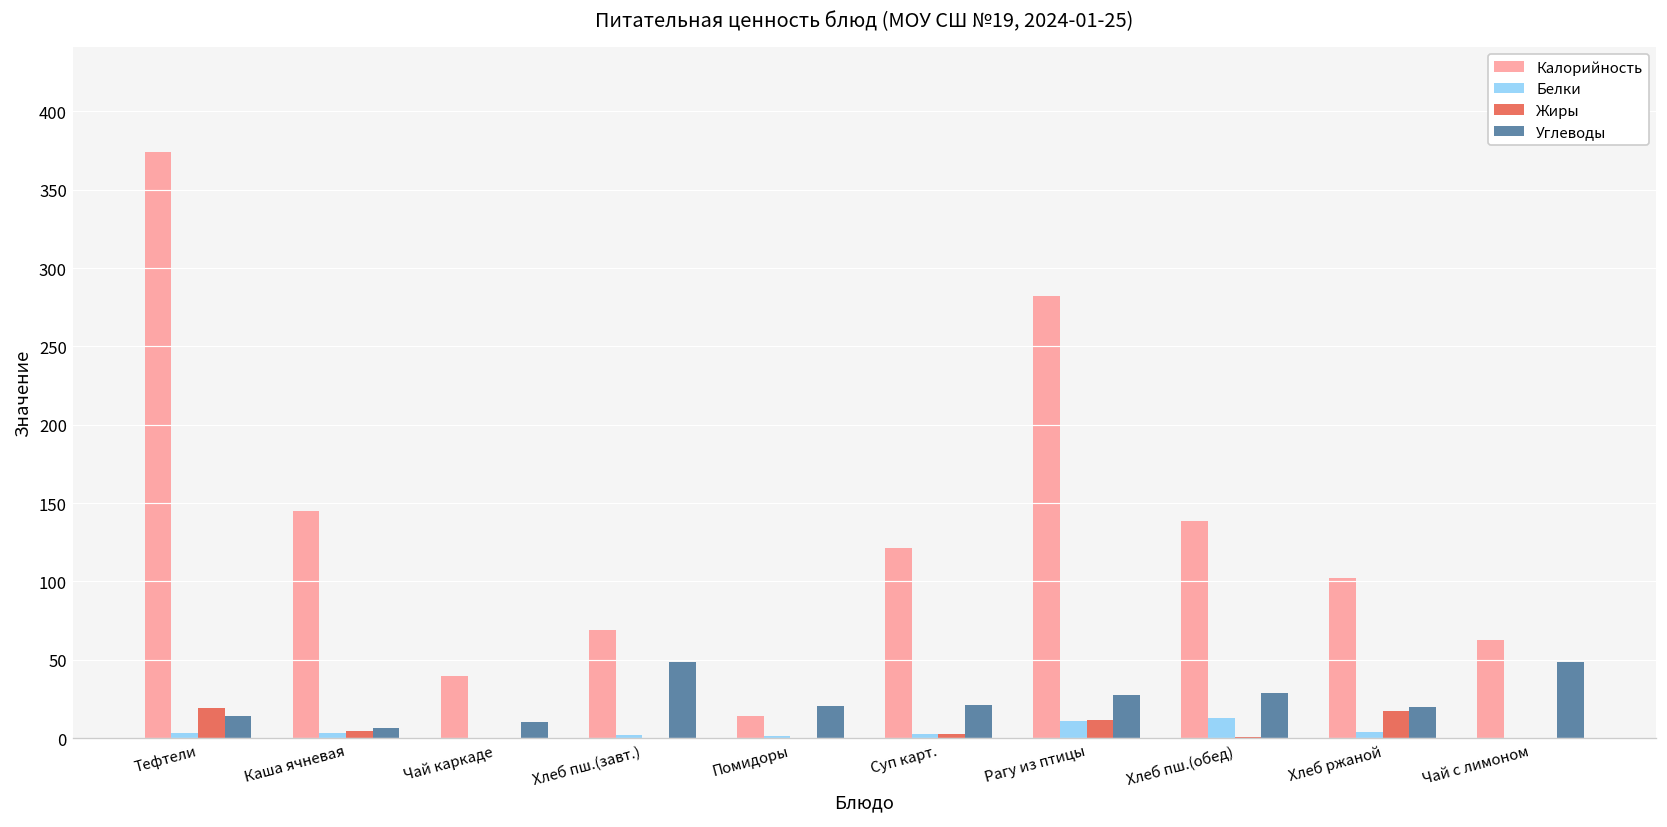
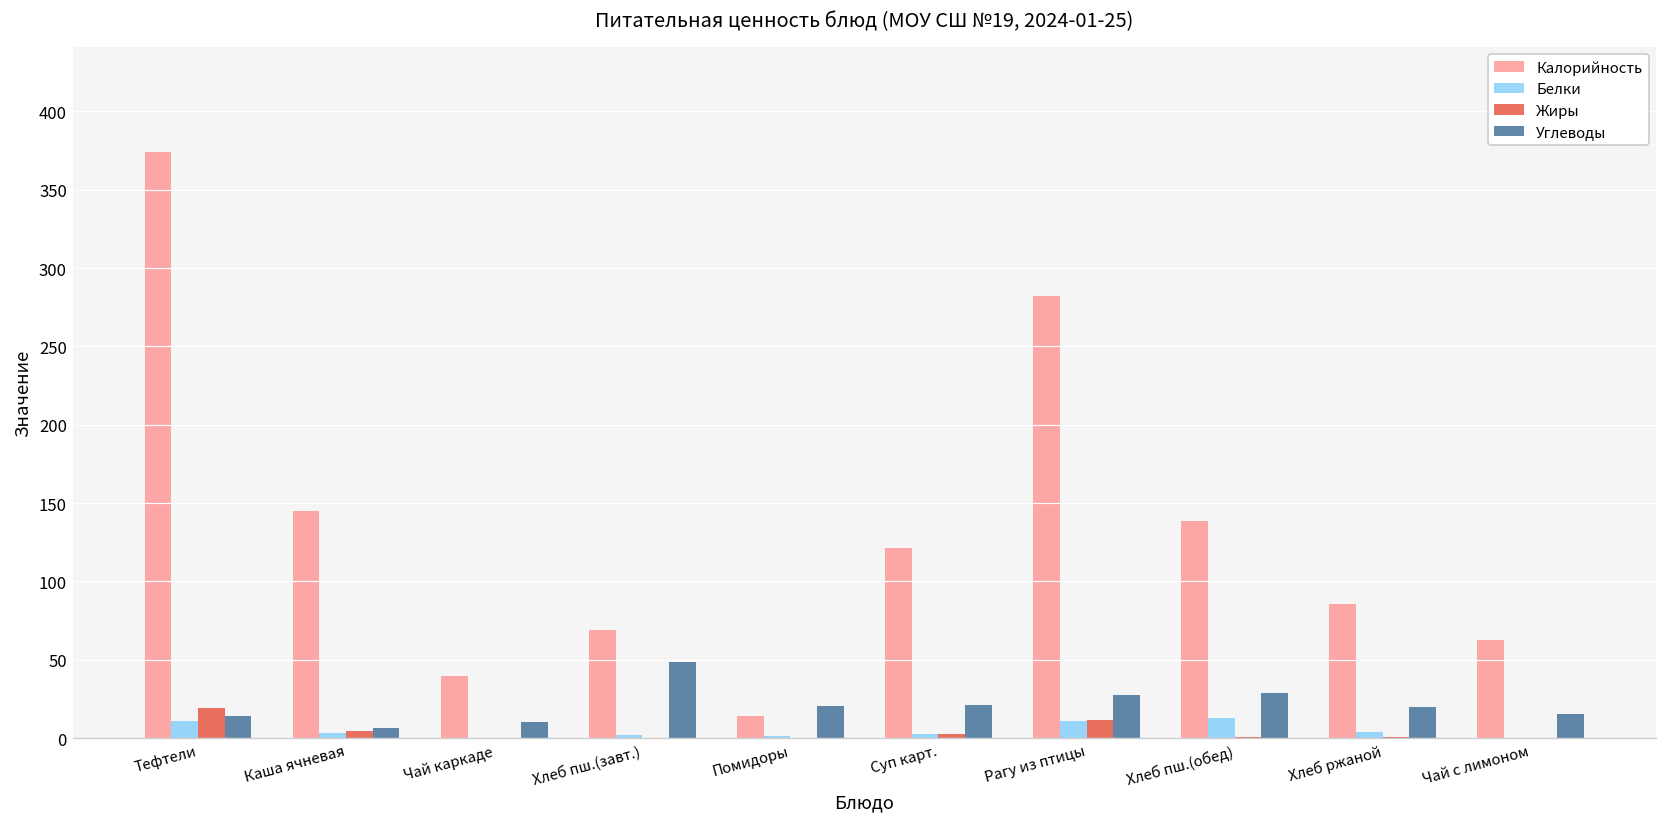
Белки, Тефтели: 3 -> 11
Калорийность, Хлеб ржаной: 103 -> 86
Жиры, Хлеб ржаной: 17 -> 1
Углеводы, Чай с лимоном: 49 -> 15
